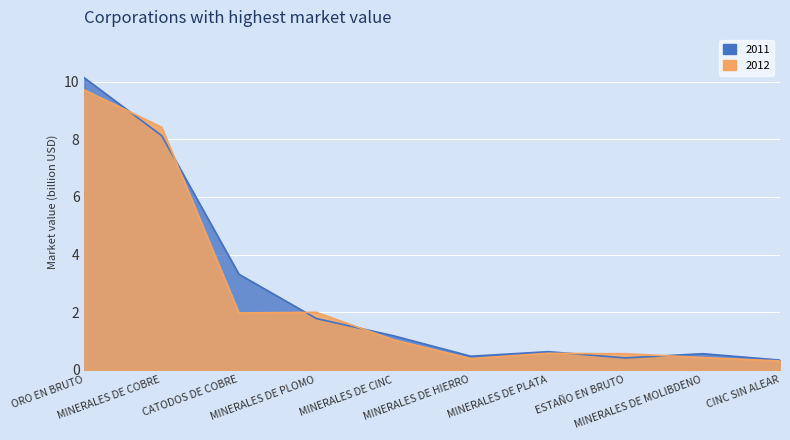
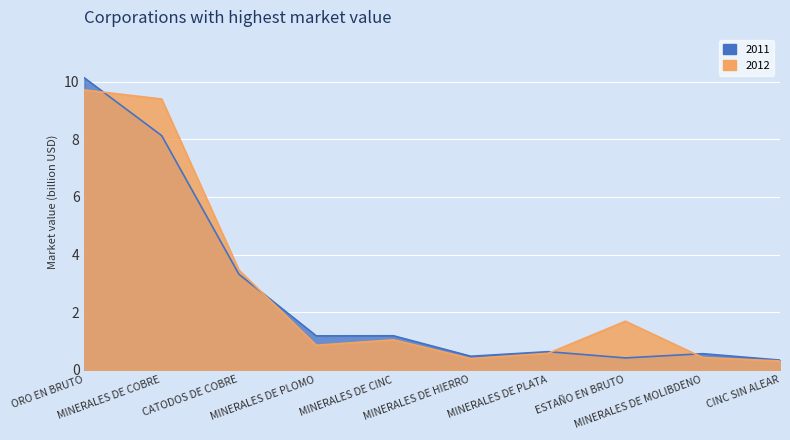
2012, MINERALES DE COBRE: 8.4 -> 9.4
2012, CATODOS DE COBRE: 2.0 -> 3.5
2011, MINERALES DE PLOMO: 1.8 -> 1.2
2012, MINERALES DE PLOMO: 2.0 -> 0.9
2012, ESTAÑO EN BRUTO: 0.6 -> 1.7
